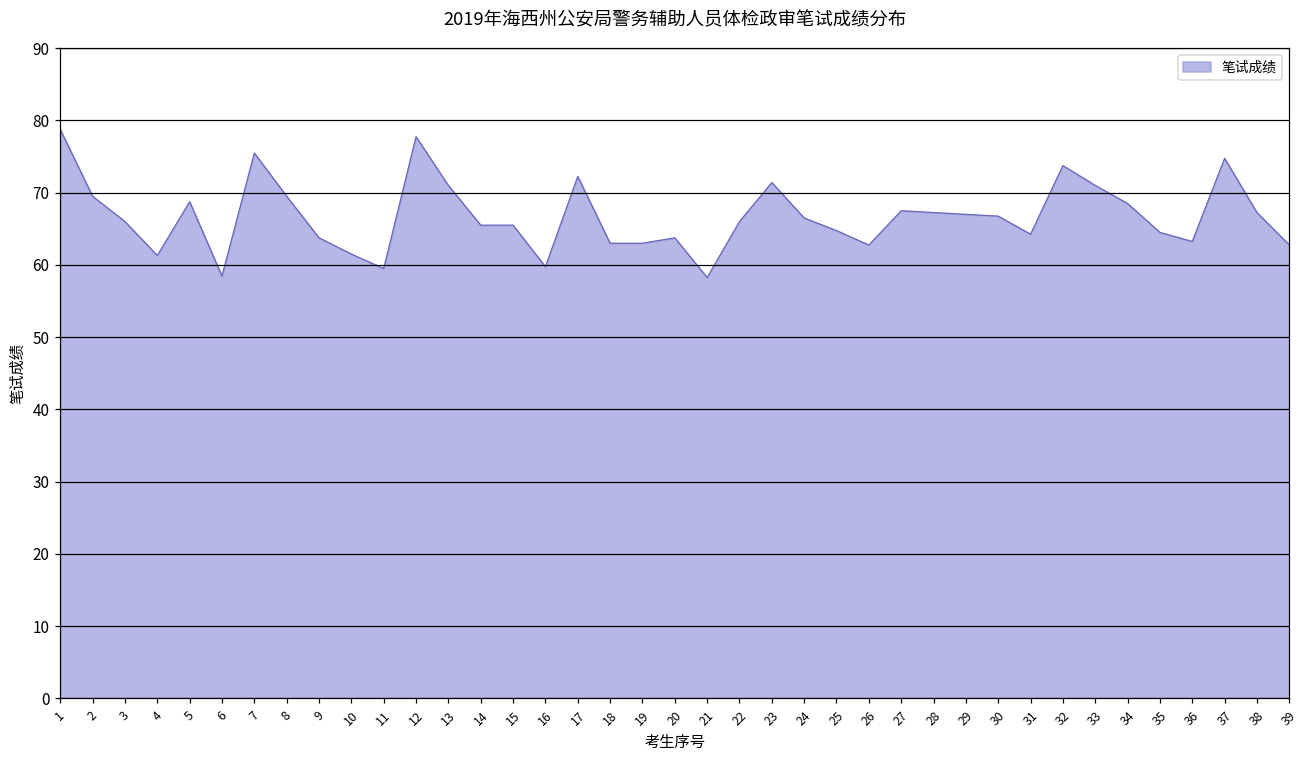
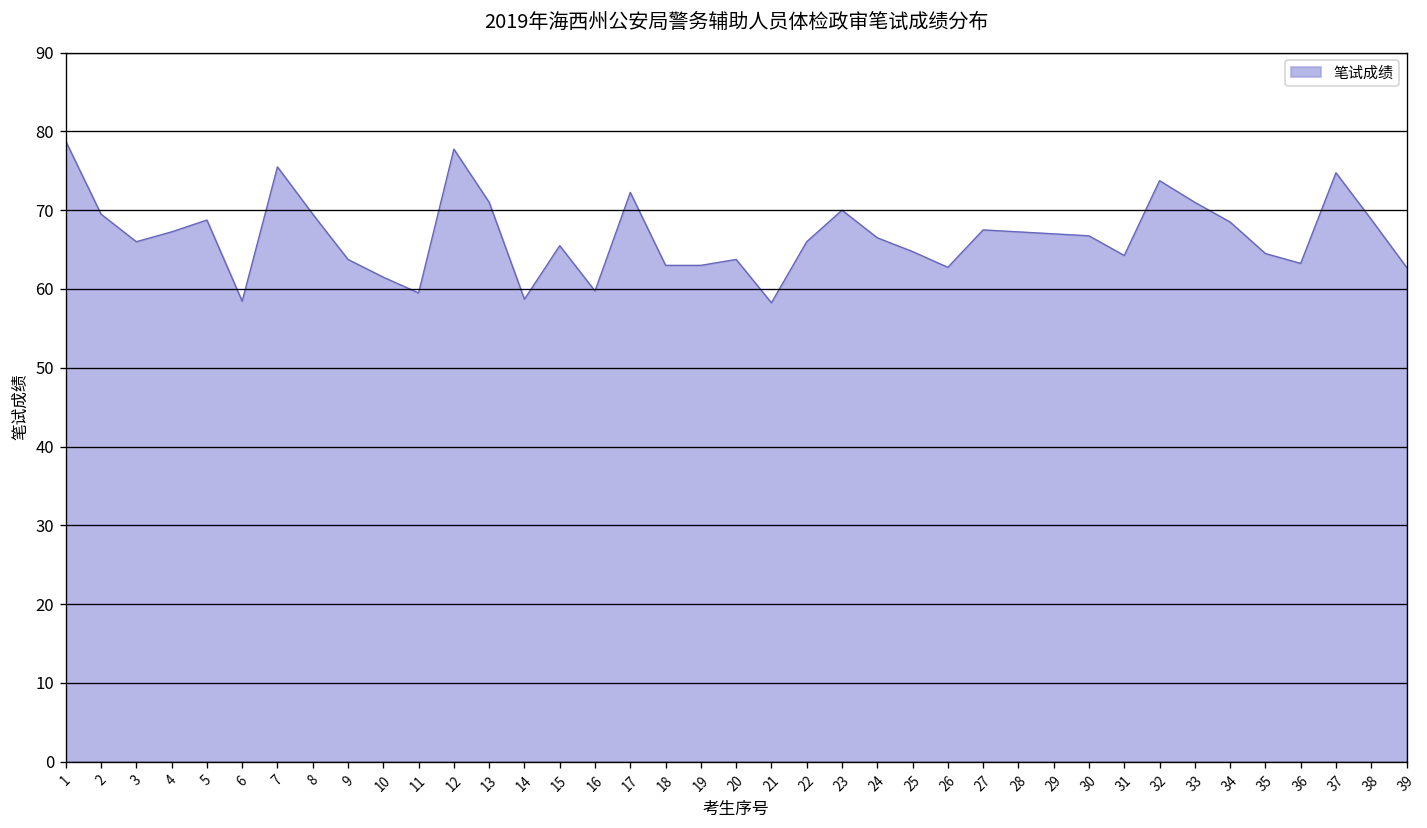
4: 61 -> 67
14: 66 -> 59
23: 71 -> 70
38: 67 -> 69
